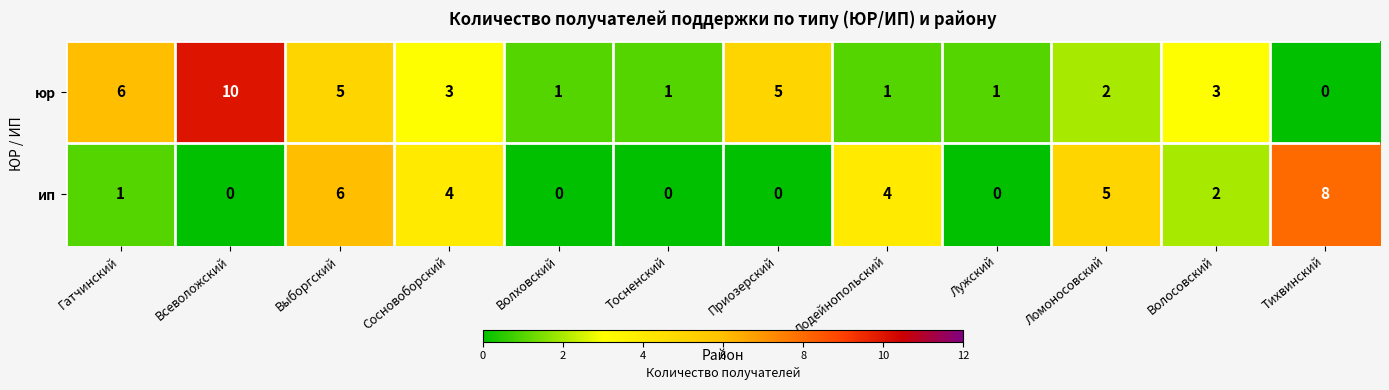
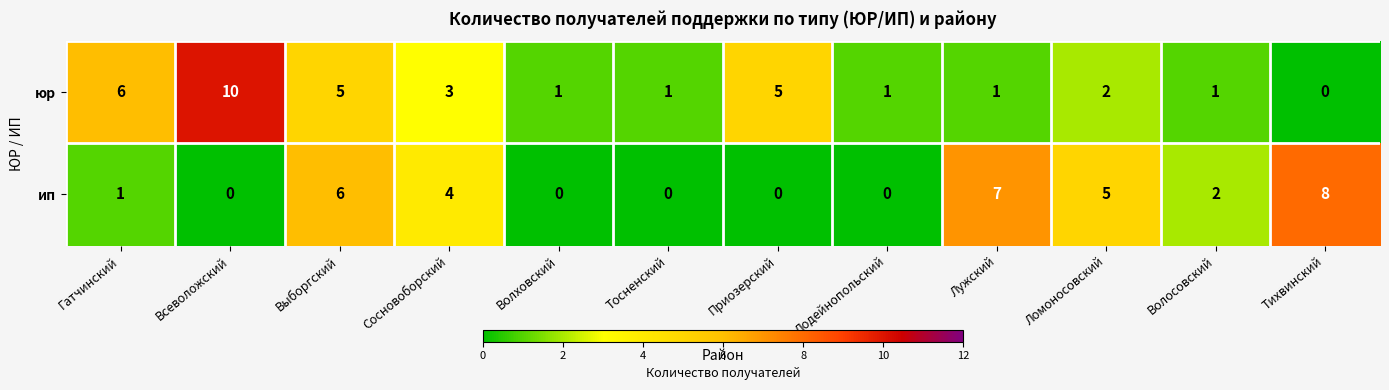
юр, Волосовский: 3 -> 1
ип, Лодейнопольский: 4 -> 0
ип, Лужский: 0 -> 7
